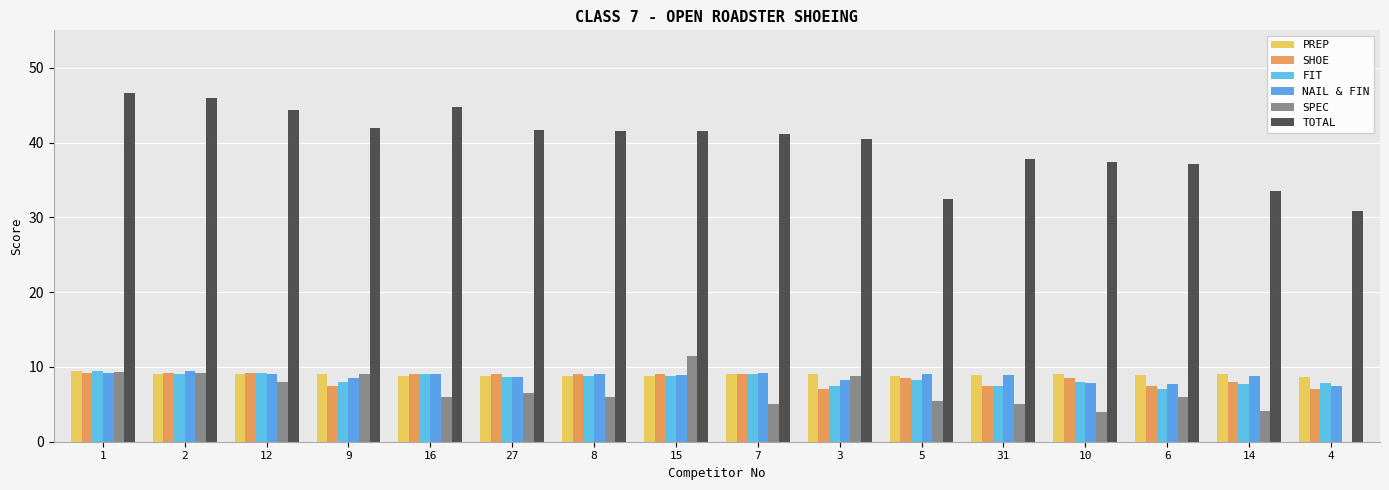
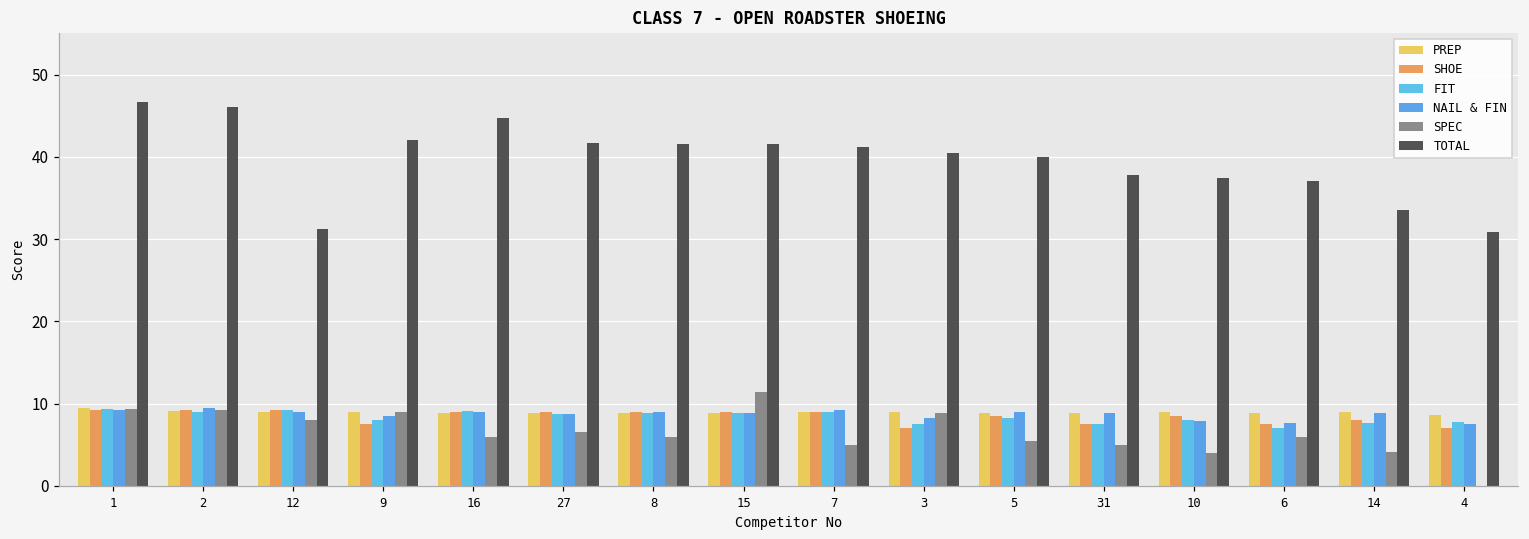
TOTAL, 12: 44 -> 31
TOTAL, 5: 32 -> 40
